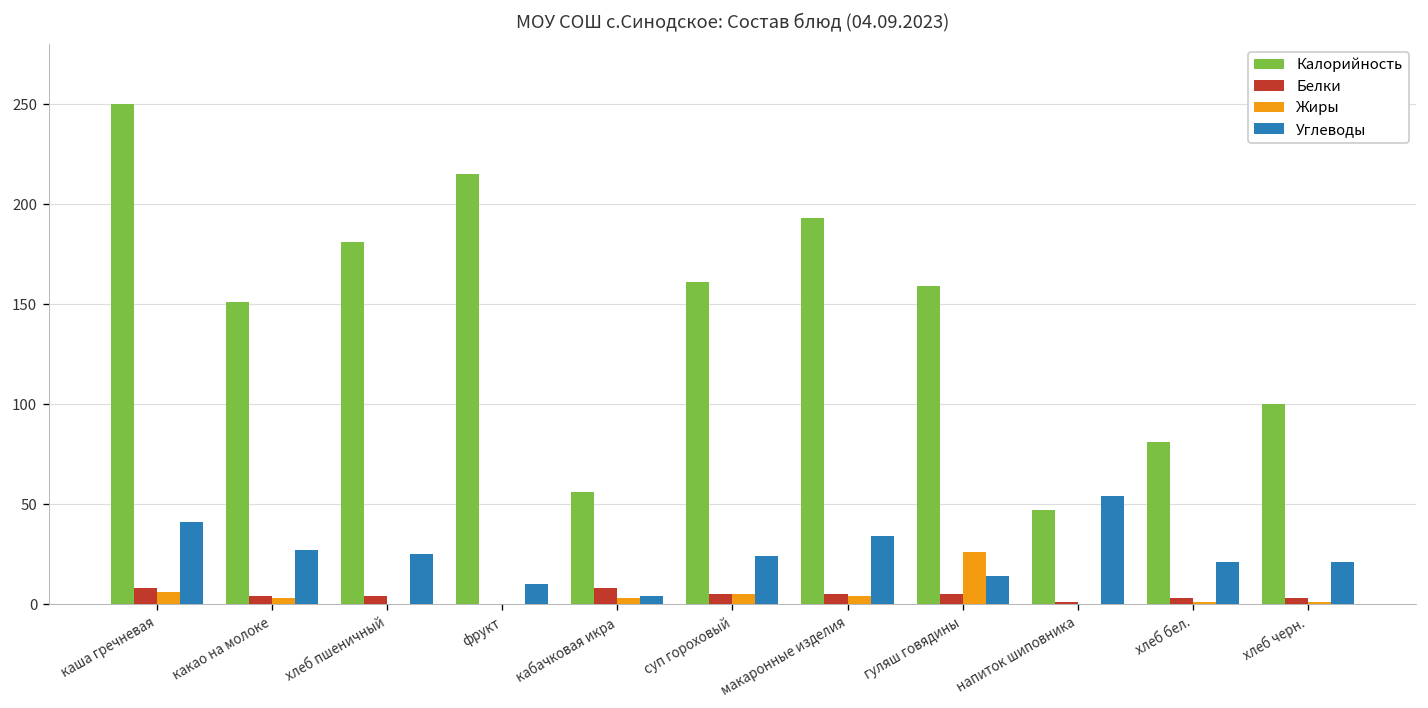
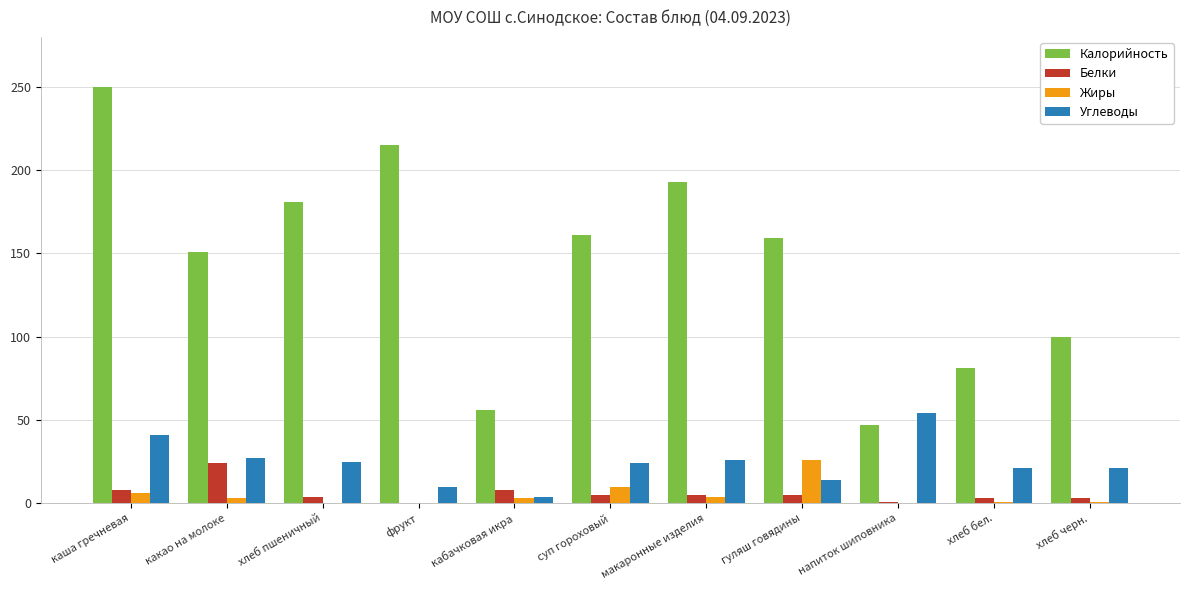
Белки, какао на молоке: 4 -> 24
Жиры, суп гороховый: 5 -> 10
Углеводы, макаронные изделия: 34 -> 26
